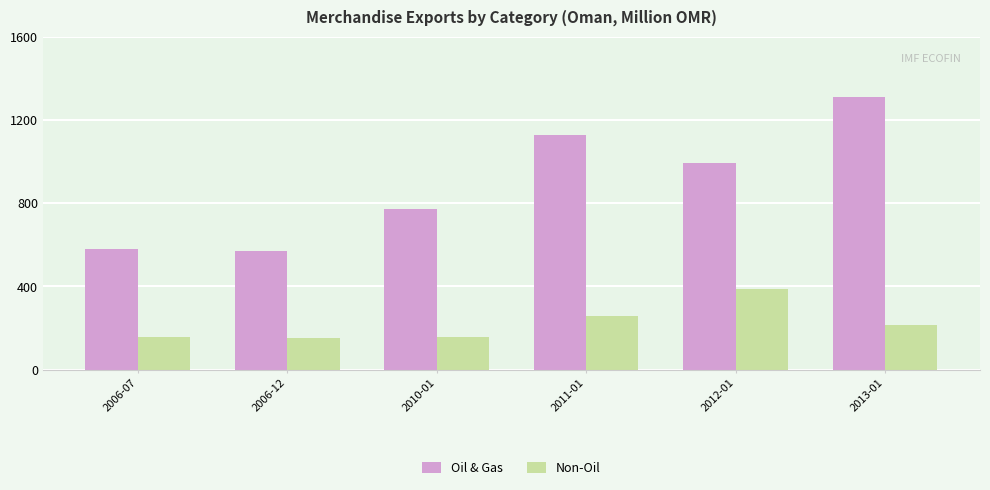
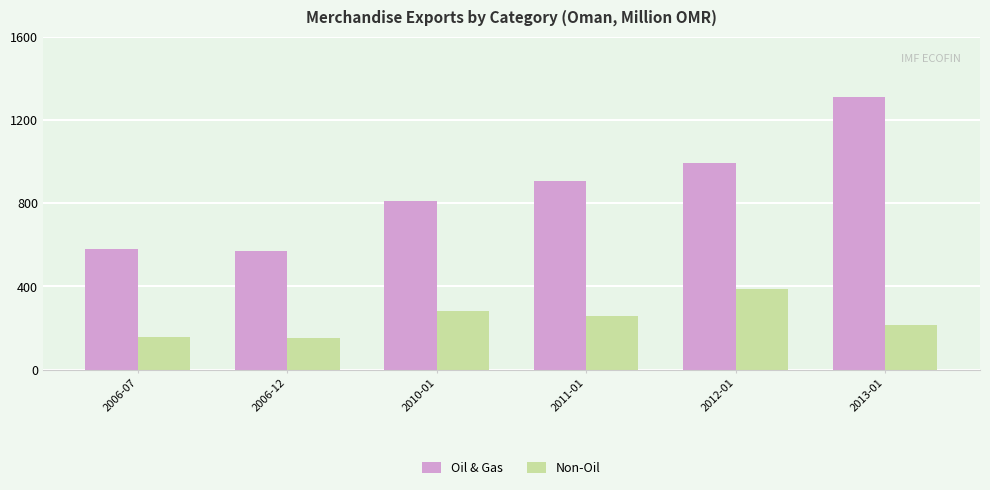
Oil & Gas, 2010-01: 770 -> 810
Non-Oil, 2010-01: 160 -> 280
Oil & Gas, 2011-01: 1130 -> 910
